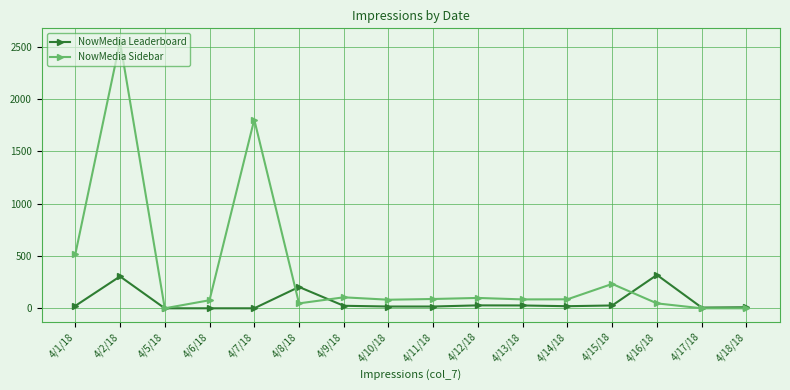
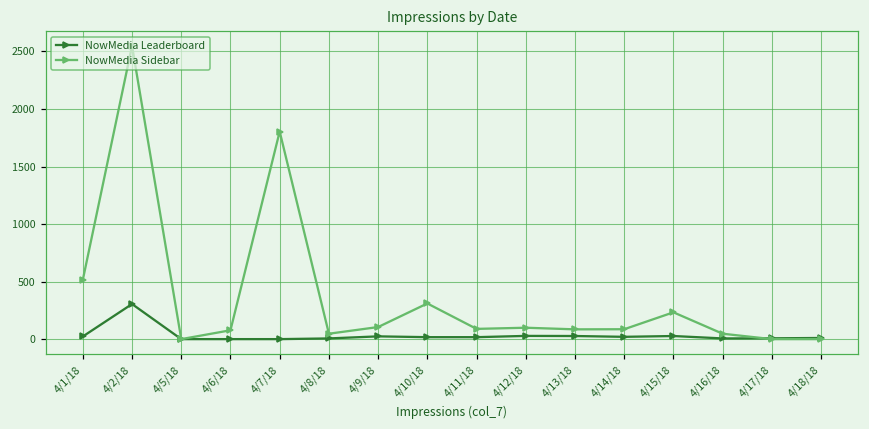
NowMedia Leaderboard, 4/8/18: 200 -> 10
NowMedia Sidebar, 4/10/18: 80 -> 310
NowMedia Leaderboard, 4/16/18: 320 -> 10
